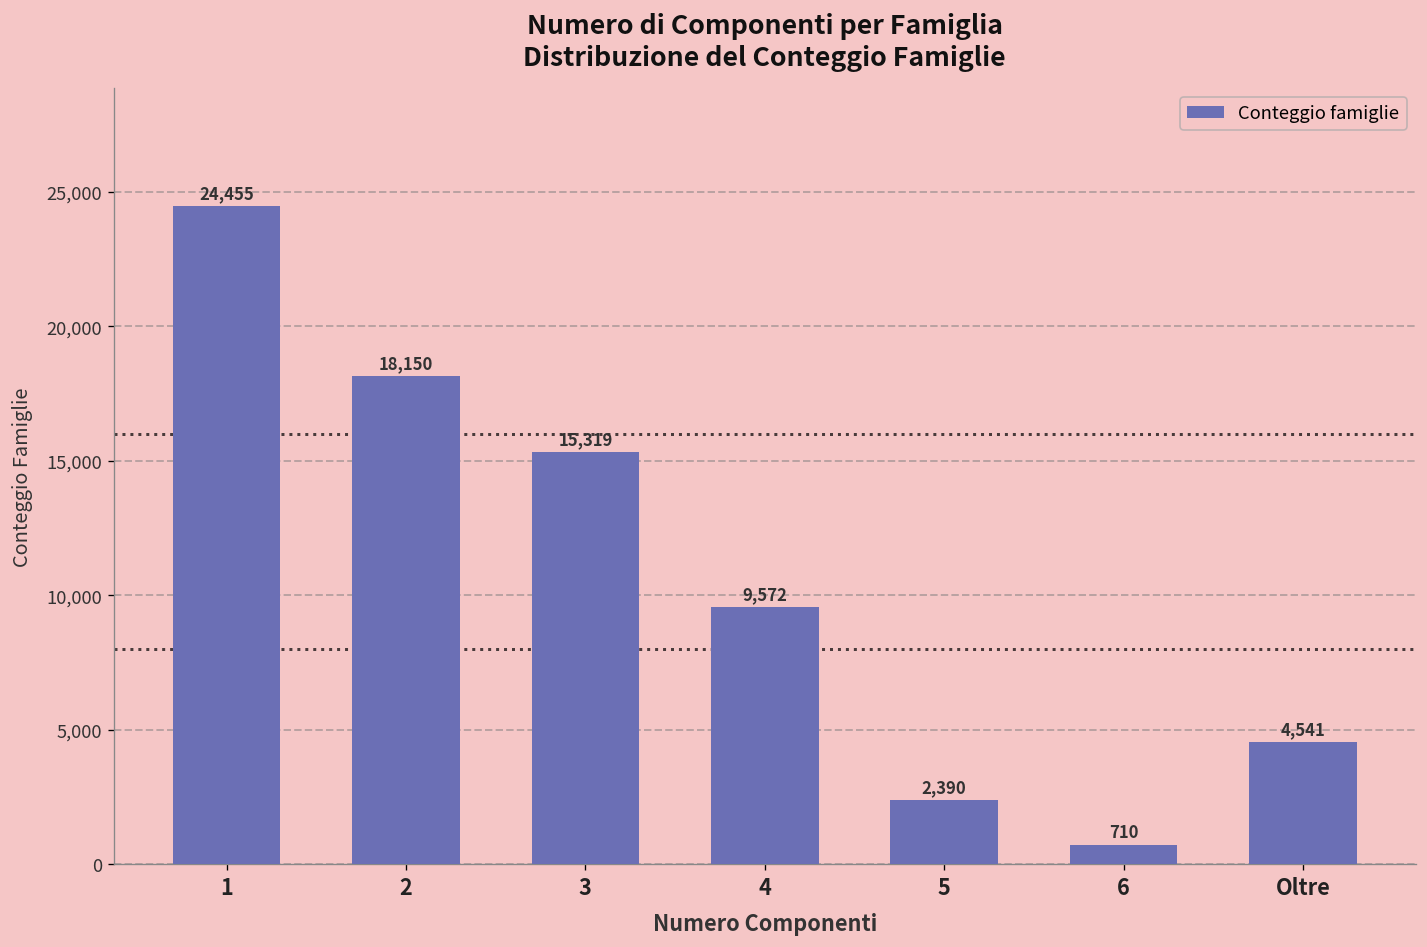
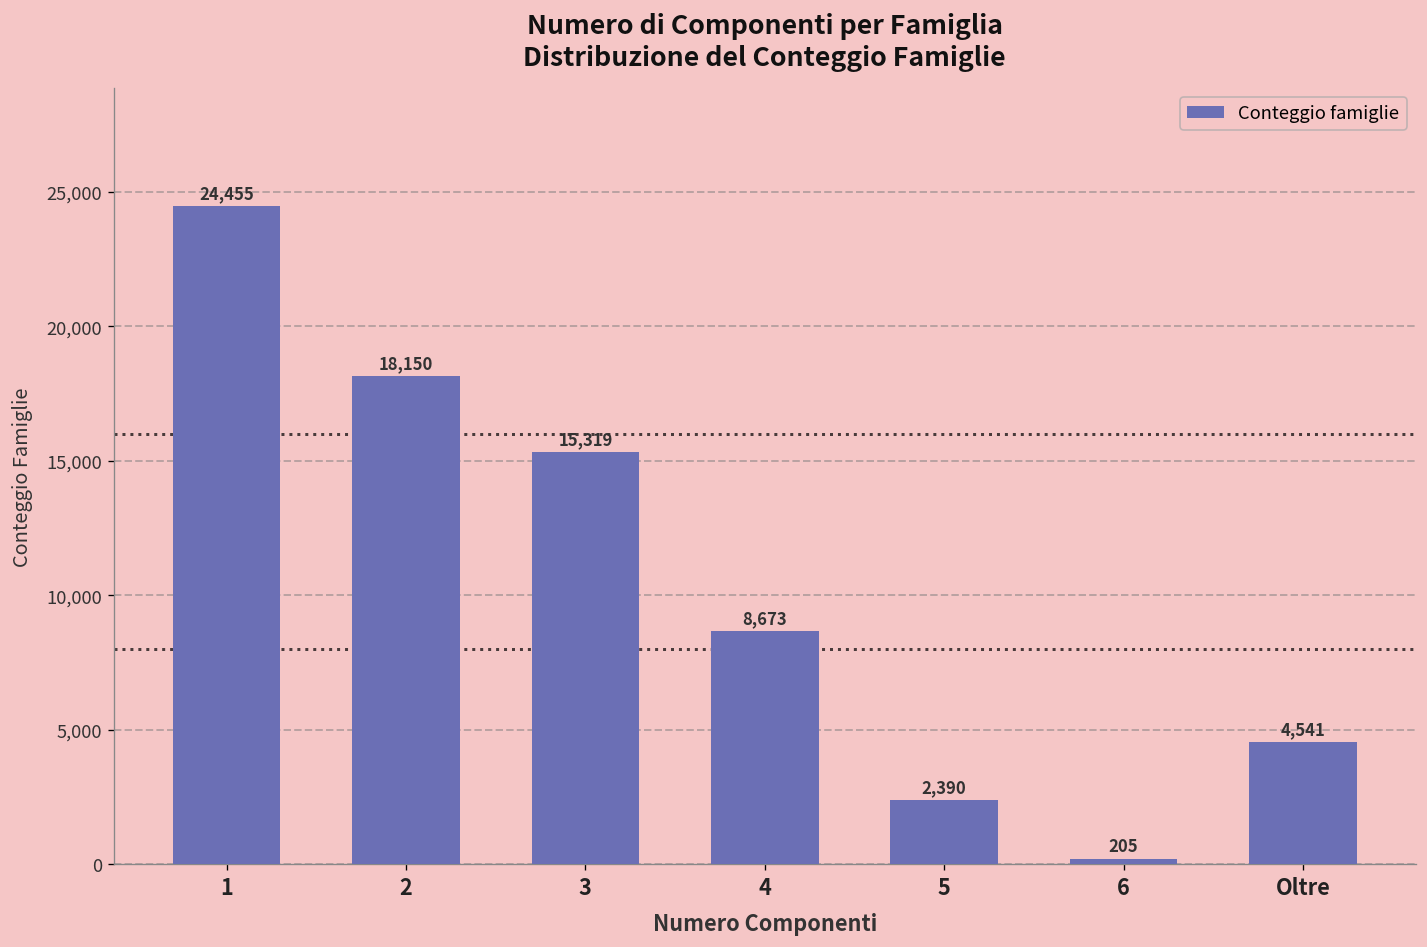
4: 9,572 -> 8,673
6: 710 -> 205
